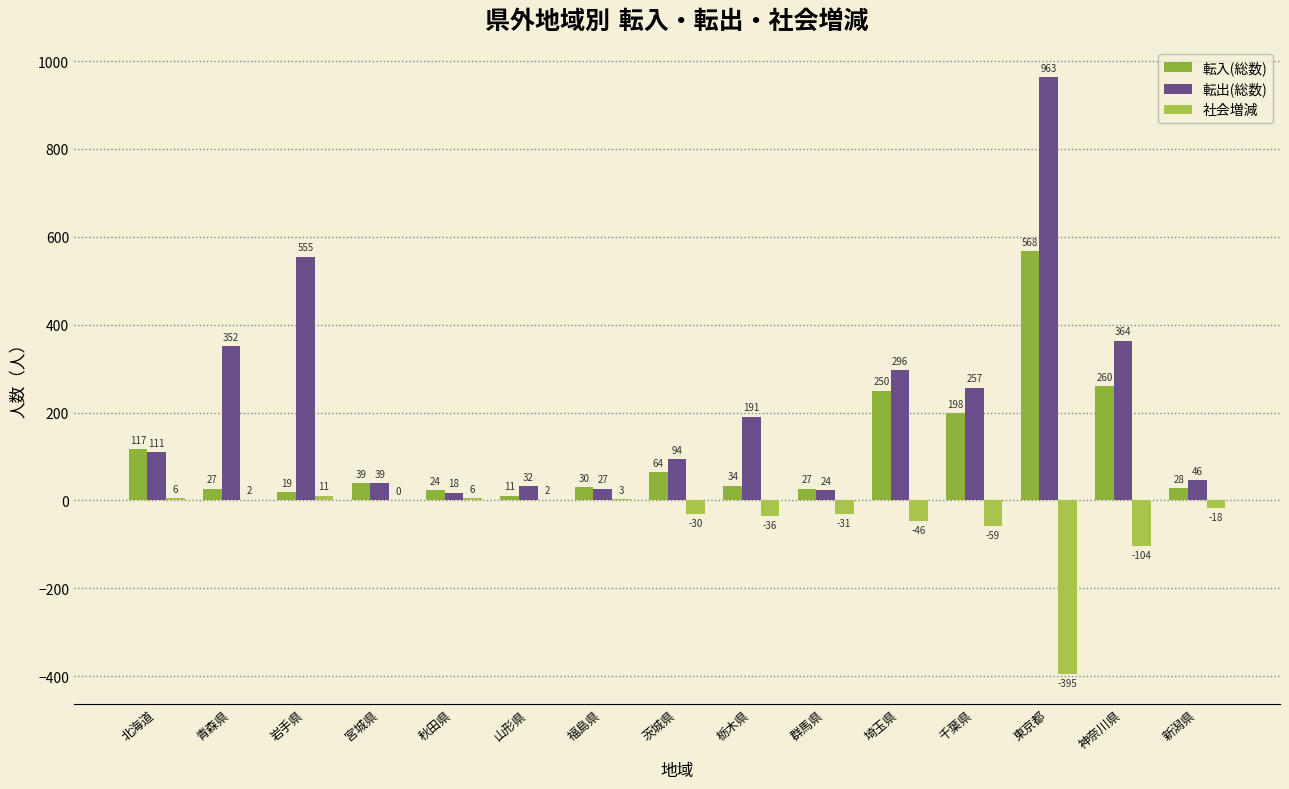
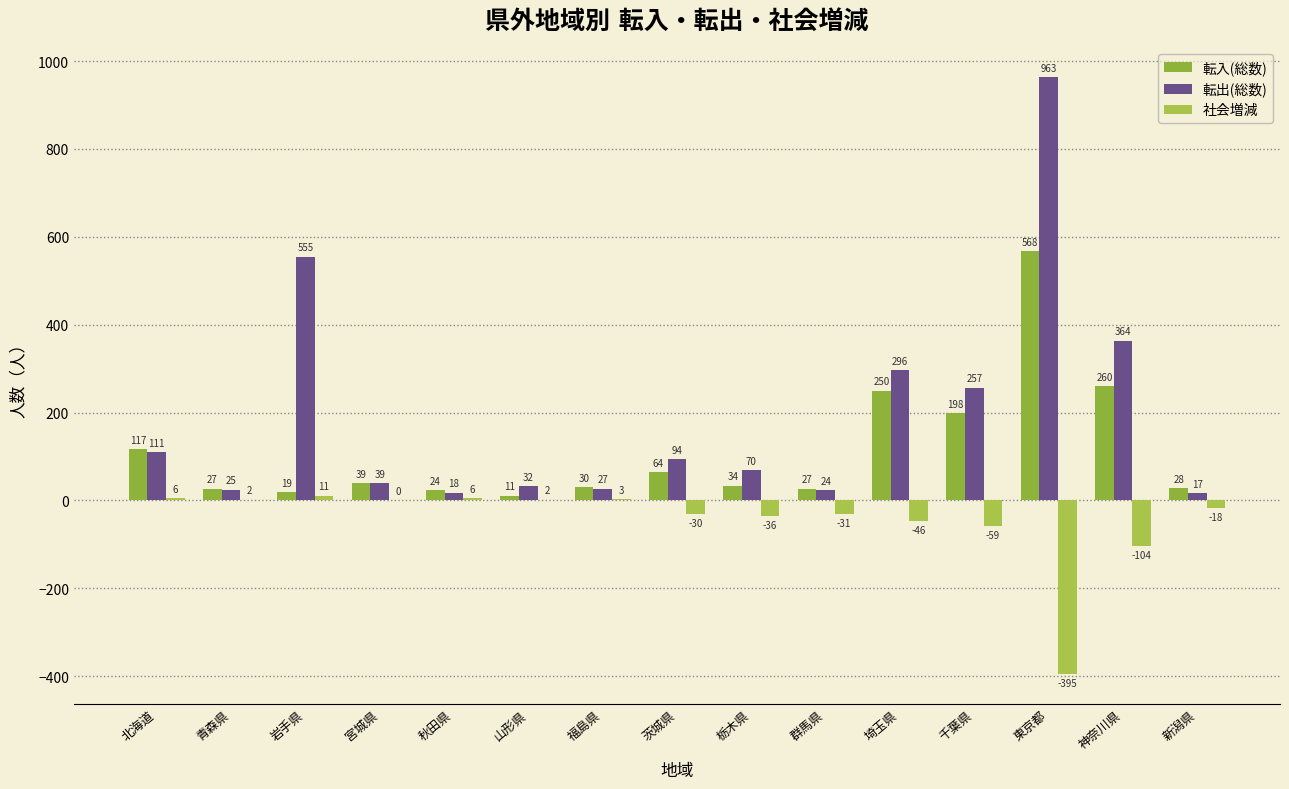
転出(総数), 青森県: 352 -> 25
転出(総数), 栃木県: 191 -> 70
転出(総数), 新潟県: 46 -> 17
